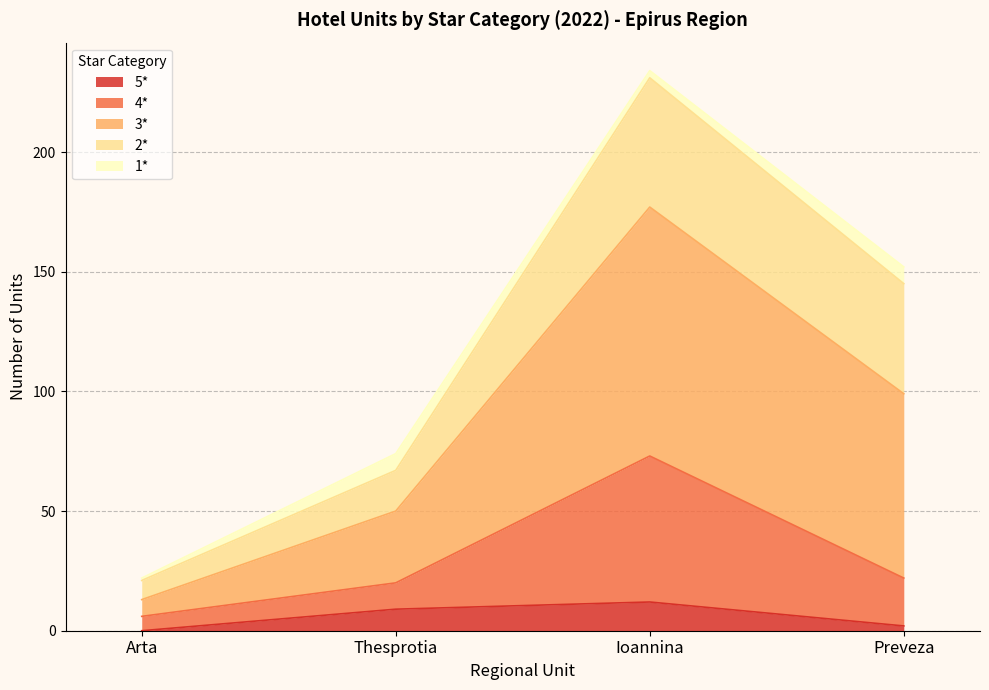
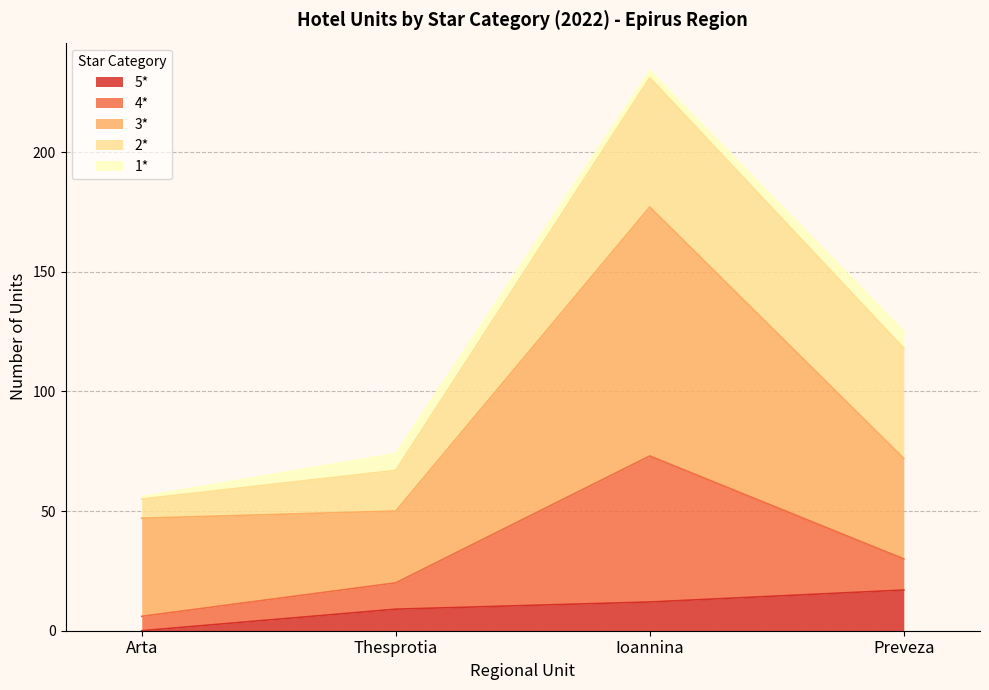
3*, Arta: 7 -> 41
5*, Preveza: 2 -> 17
4*, Preveza: 20 -> 13
3*, Preveza: 77 -> 42
